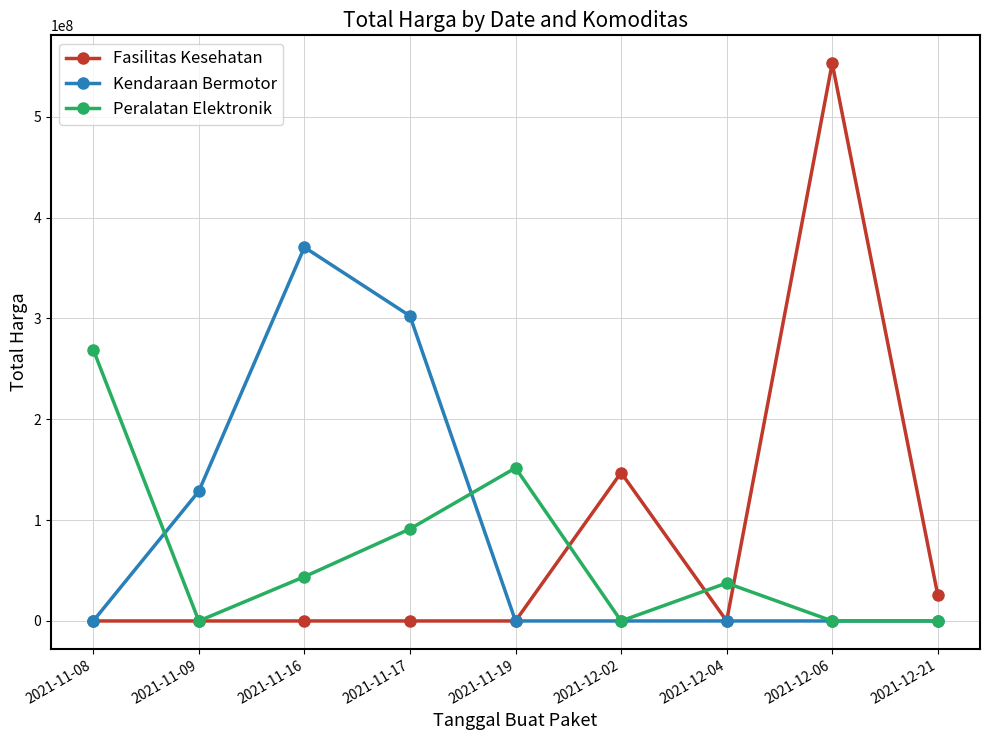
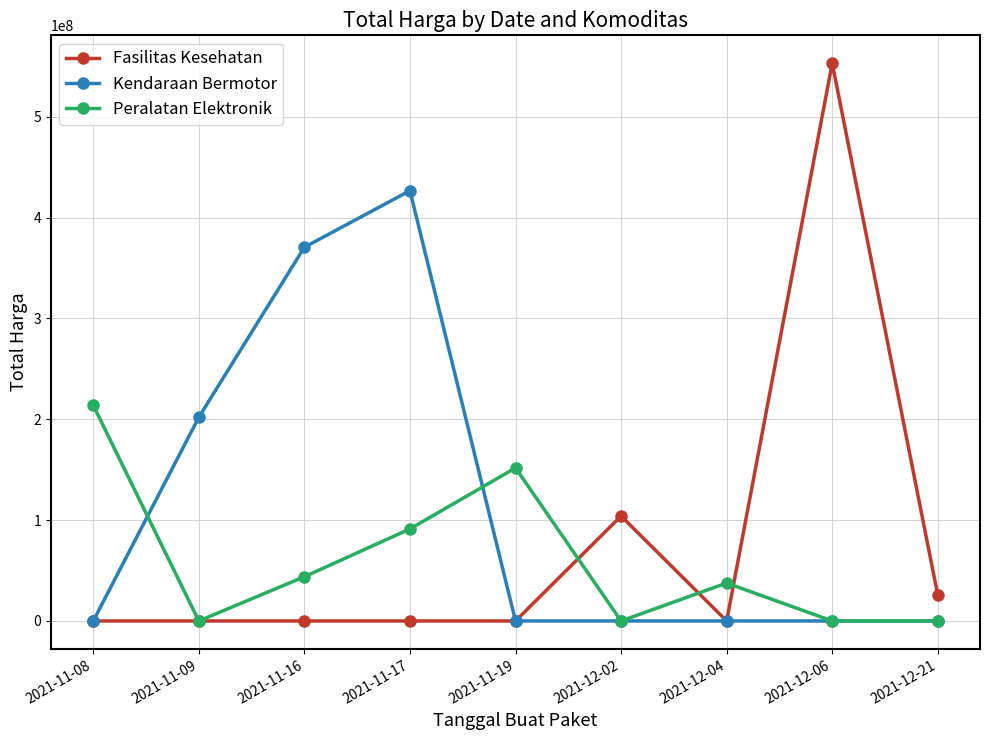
Peralatan Elektronik, 2021-11-08: 269000000 -> 214000000
Kendaraan Bermotor, 2021-11-09: 129000000 -> 202000000
Kendaraan Bermotor, 2021-11-17: 302000000 -> 427000000
Fasilitas Kesehatan, 2021-12-02: 147000000 -> 104000000
